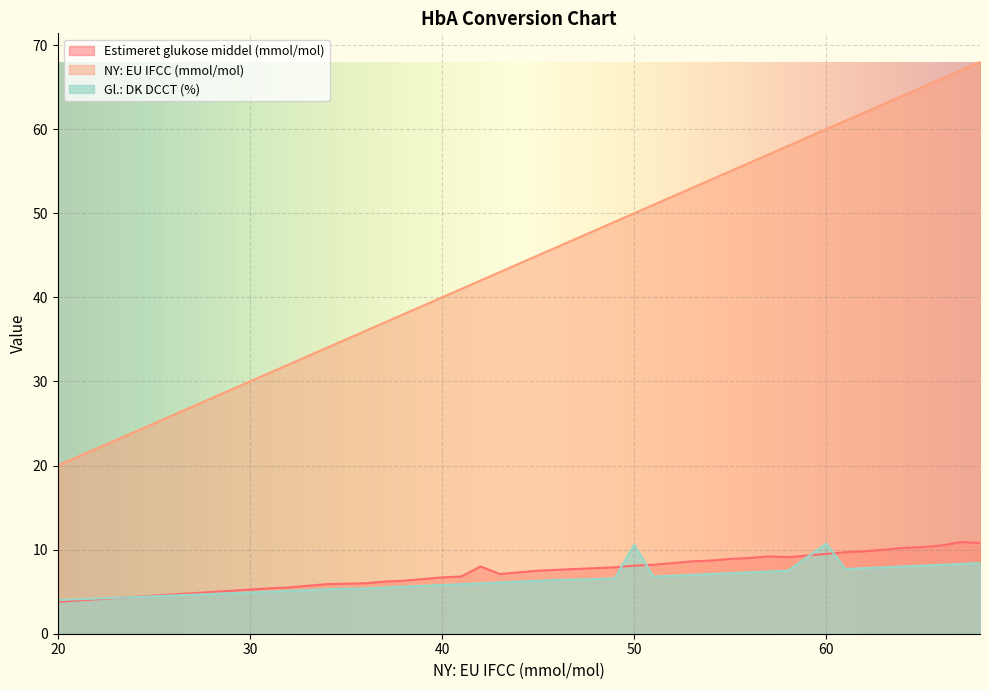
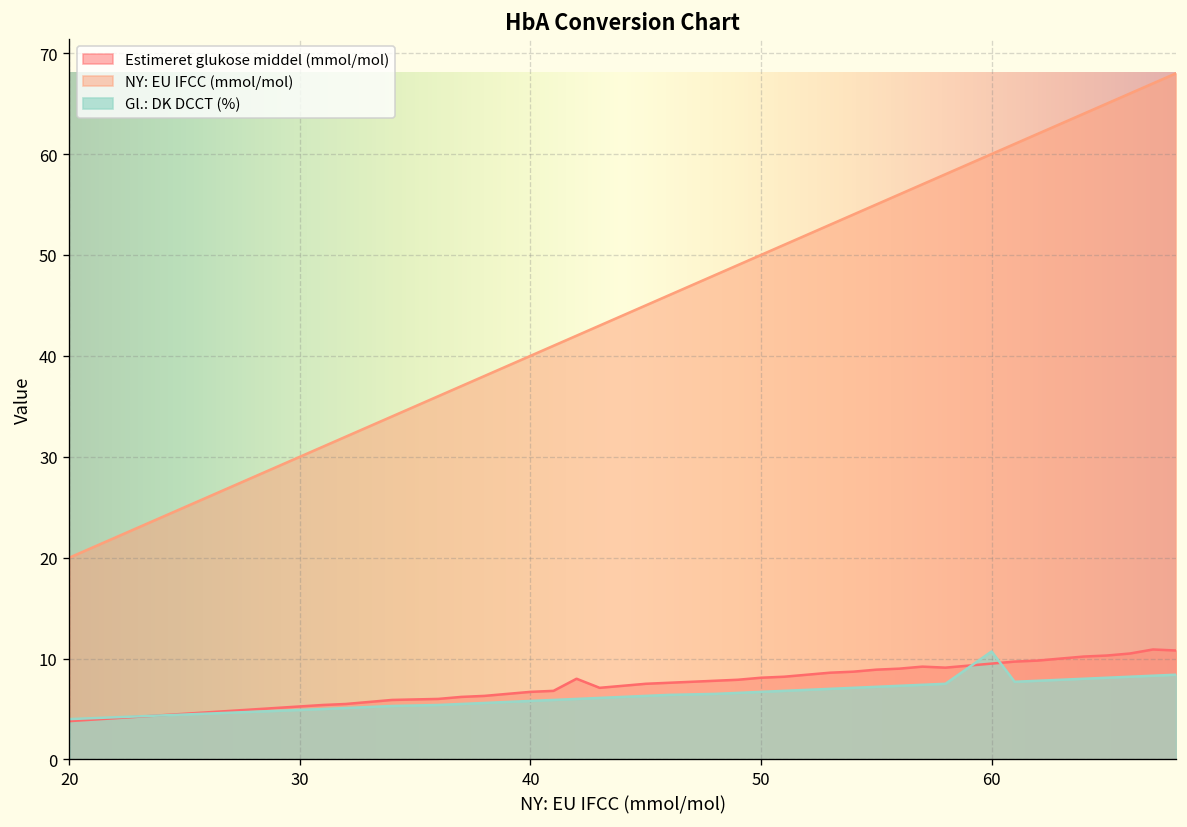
Gl.: DK DCCT (%), 50: 11 -> 7
